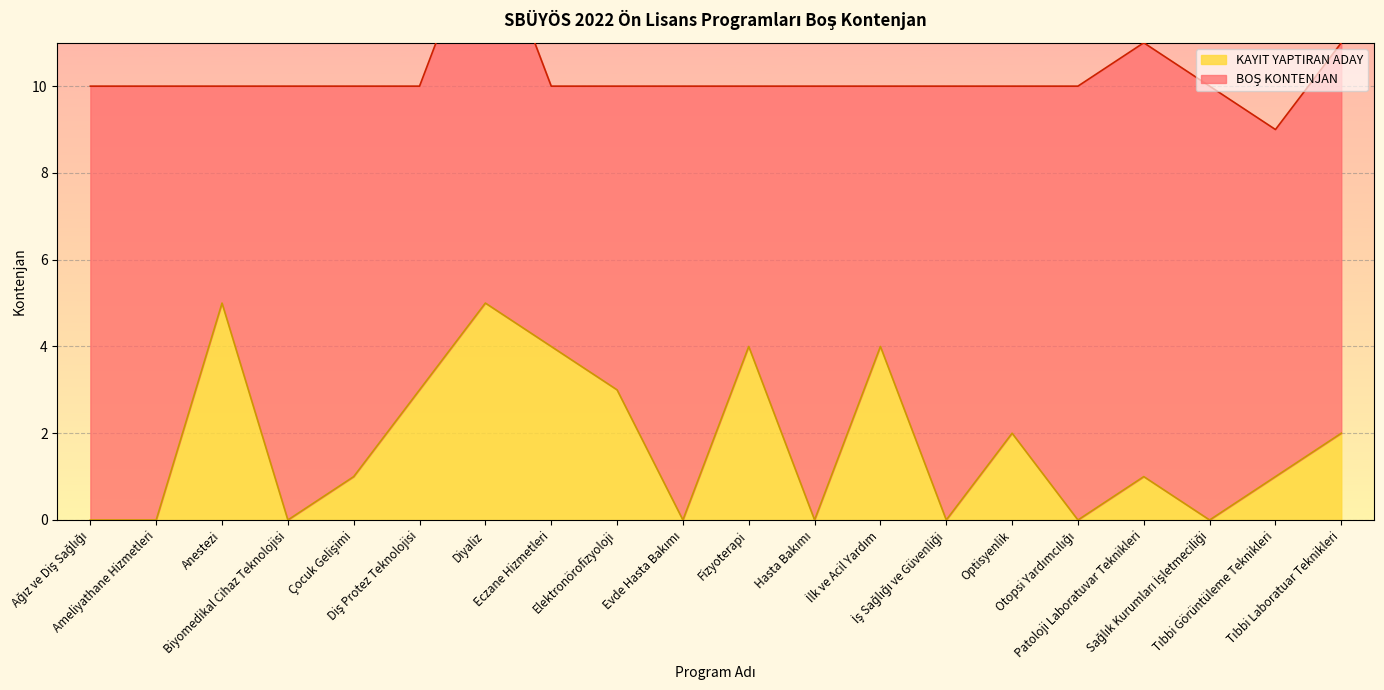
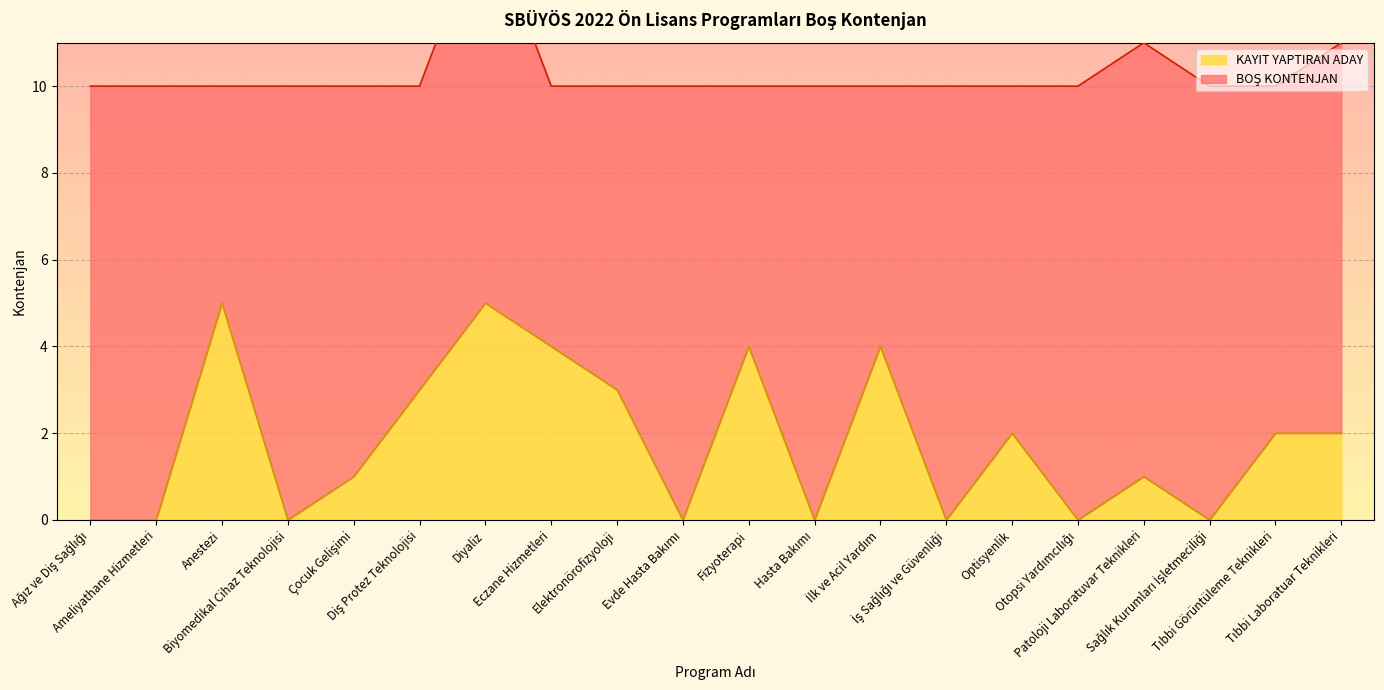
KAYIT YAPTIRAN ADAY, Tıbbi Görüntüleme Teknikleri: 1 -> 2
